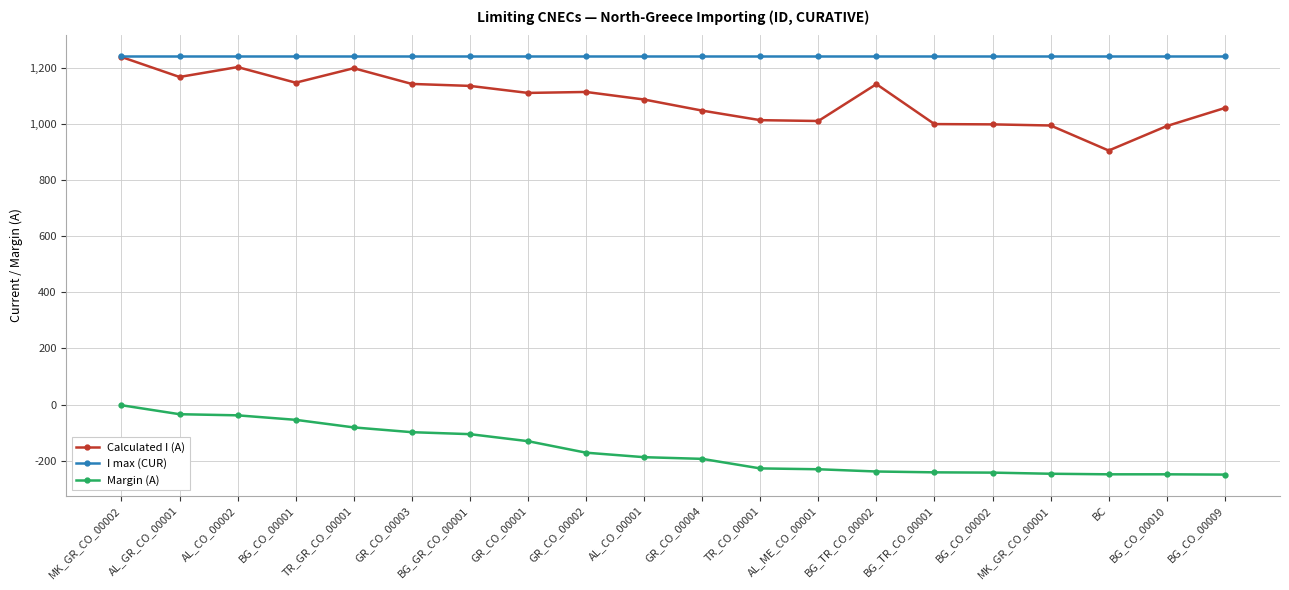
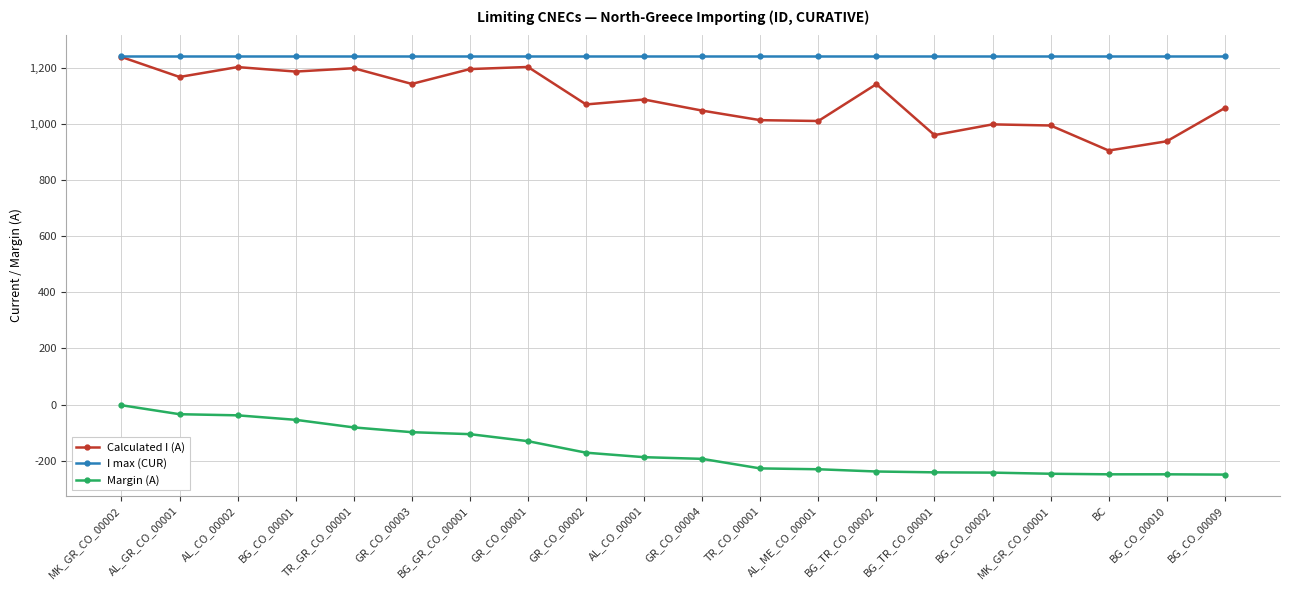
Calculated I (A), BG_CO_00001: 1,150 -> 1,190
Calculated I (A), BG_GR_CO_00001: 1,140 -> 1,190
Calculated I (A), GR_CO_00001: 1,110 -> 1,200
Calculated I (A), GR_CO_00002: 1,110 -> 1,070
Calculated I (A), BG_TR_CO_00001: 1,000 -> 960
Calculated I (A), BG_CO_00010: 990 -> 940
